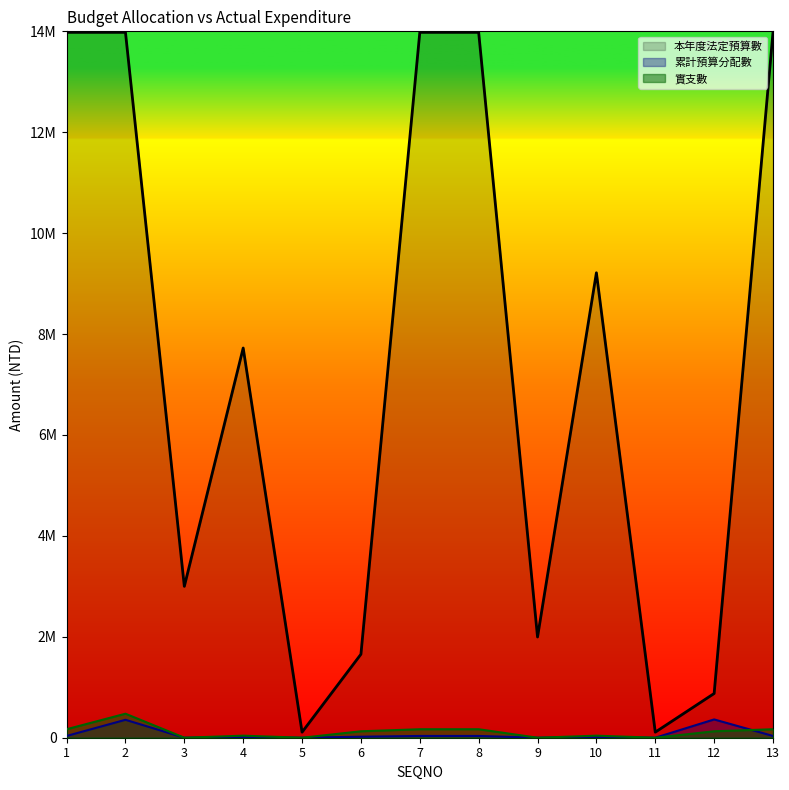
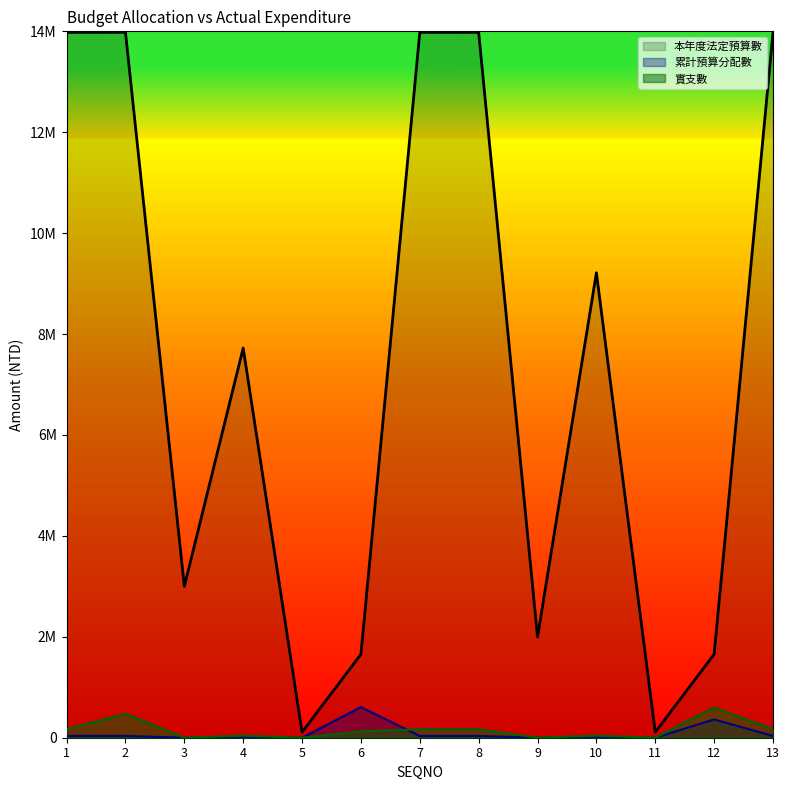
累計預算分配數, 2: 400000 -> 0
累計預算分配數, 6: 0 -> 600000
本年度法定預算數, 12: 900000 -> 1700000
實支數, 12: 100000 -> 600000
